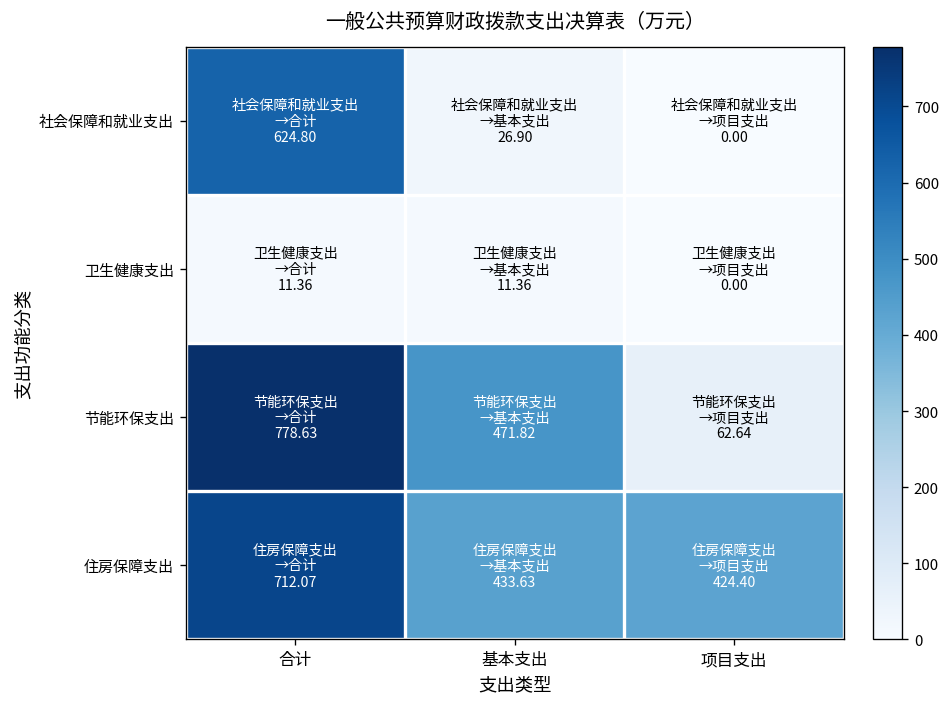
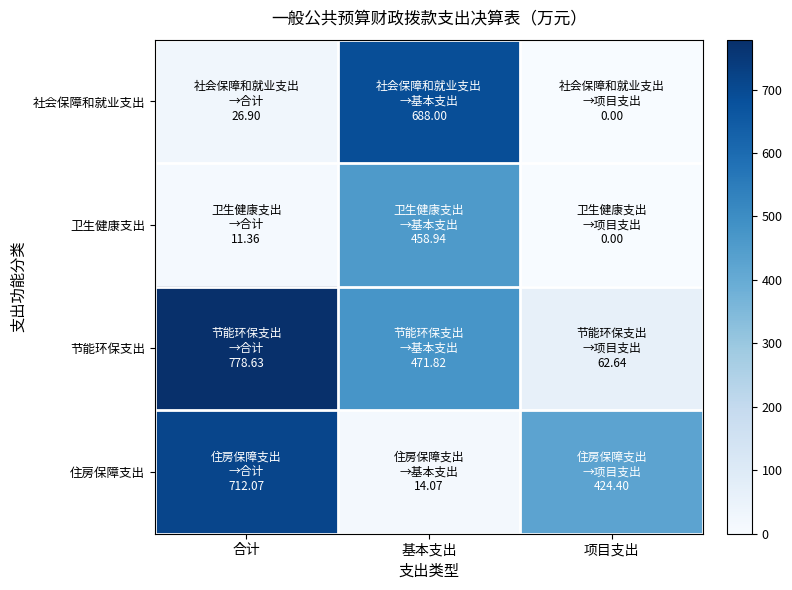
社会保障和就业支出, 合计: 624.80 -> 26.90
社会保障和就业支出, 基本支出: 26.90 -> 688.00
卫生健康支出, 基本支出: 11.36 -> 458.94
住房保障支出, 基本支出: 433.63 -> 14.07
